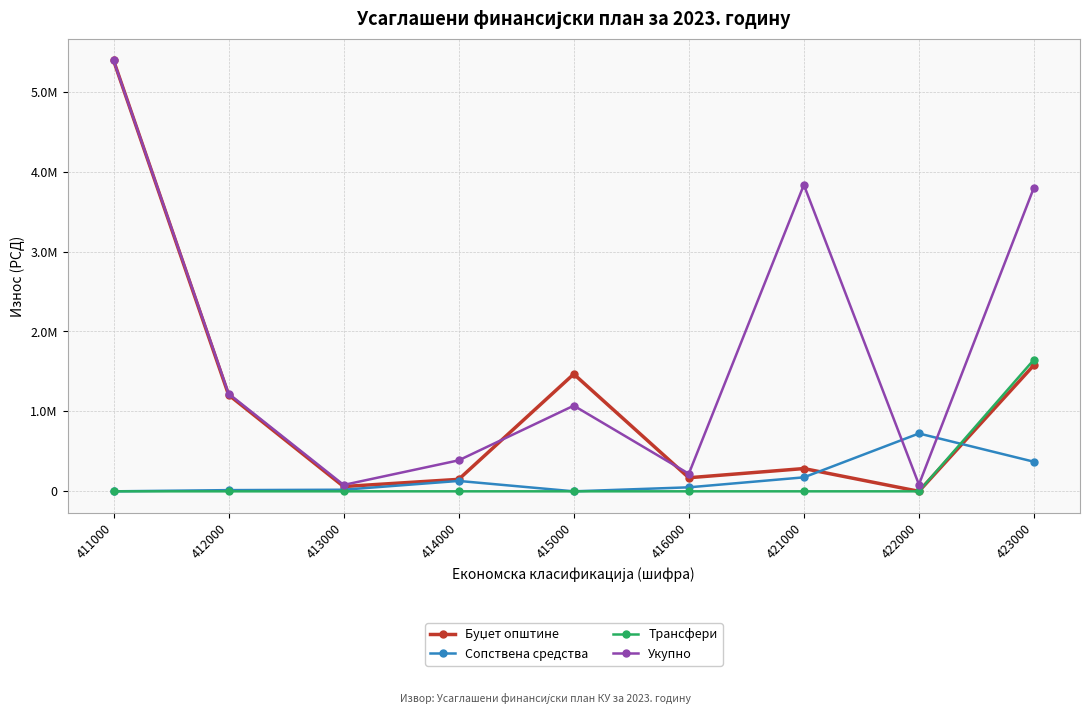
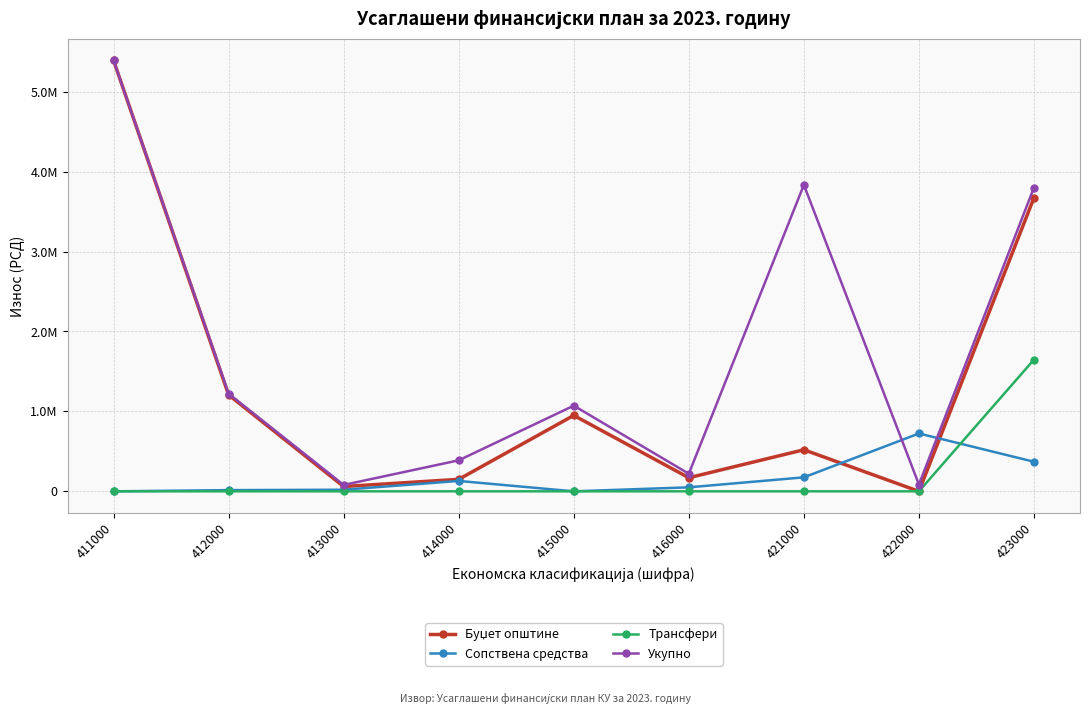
Буџет општине, 415000: 1500000 -> 1000000
Буџет општине, 421000: 300000 -> 500000
Буџет општине, 423000: 1600000 -> 3700000
